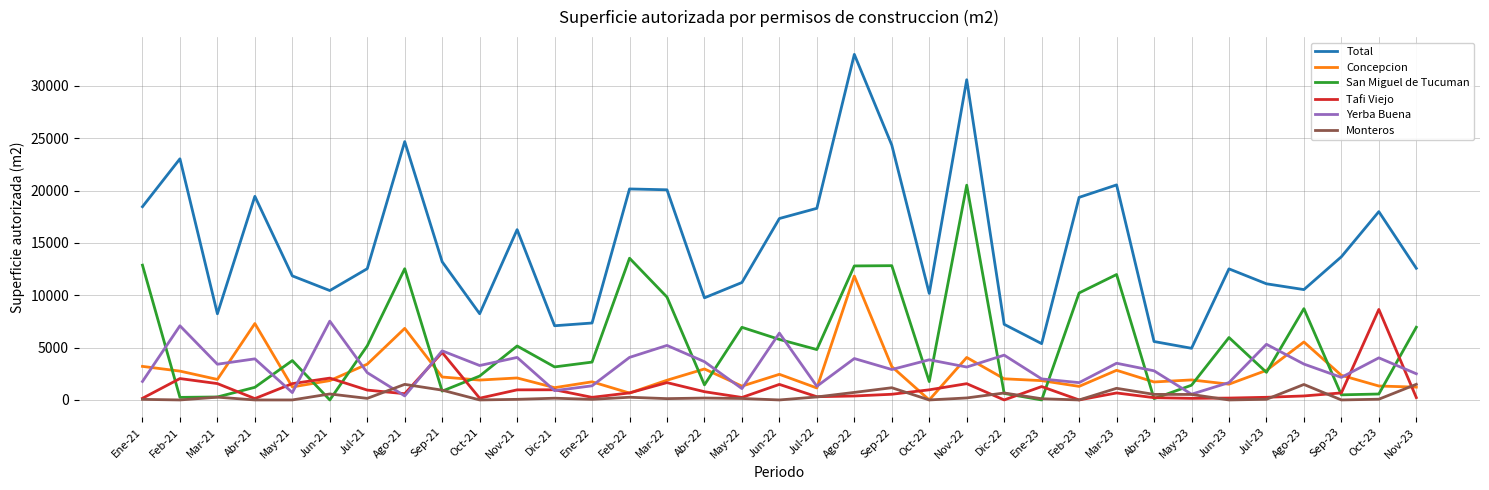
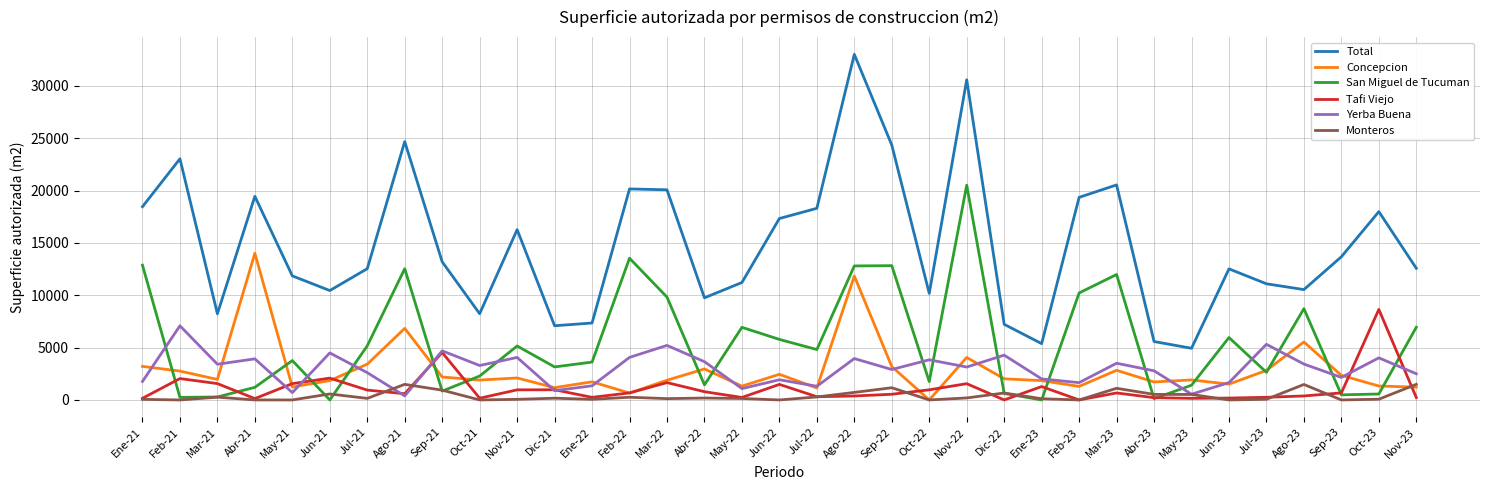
Concepcion, Abr-21: 7300 -> 14000
Yerba Buena, Jun-21: 7500 -> 4500
Yerba Buena, Jun-22: 6400 -> 1900
